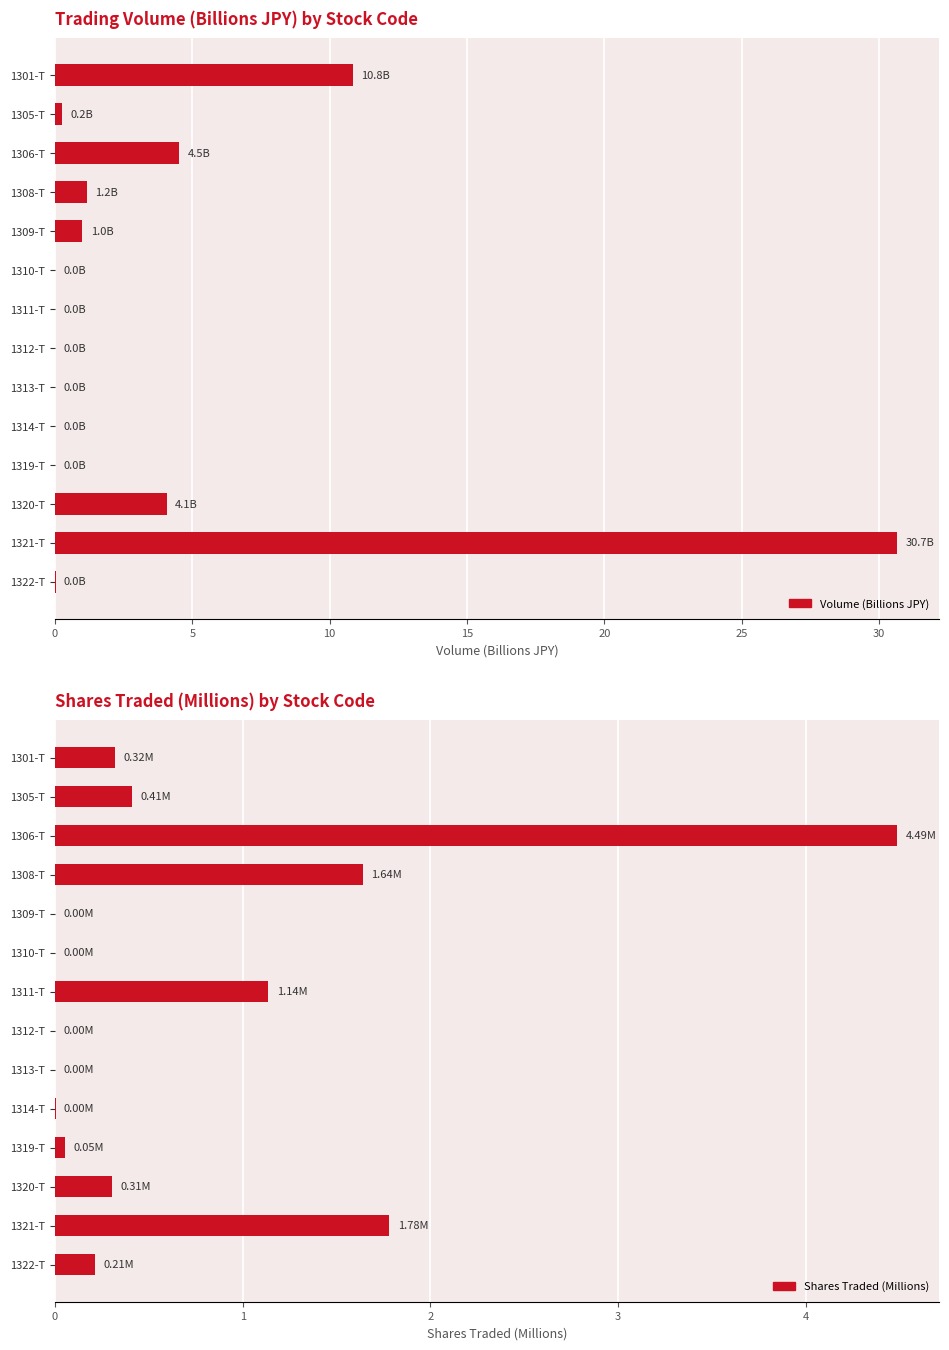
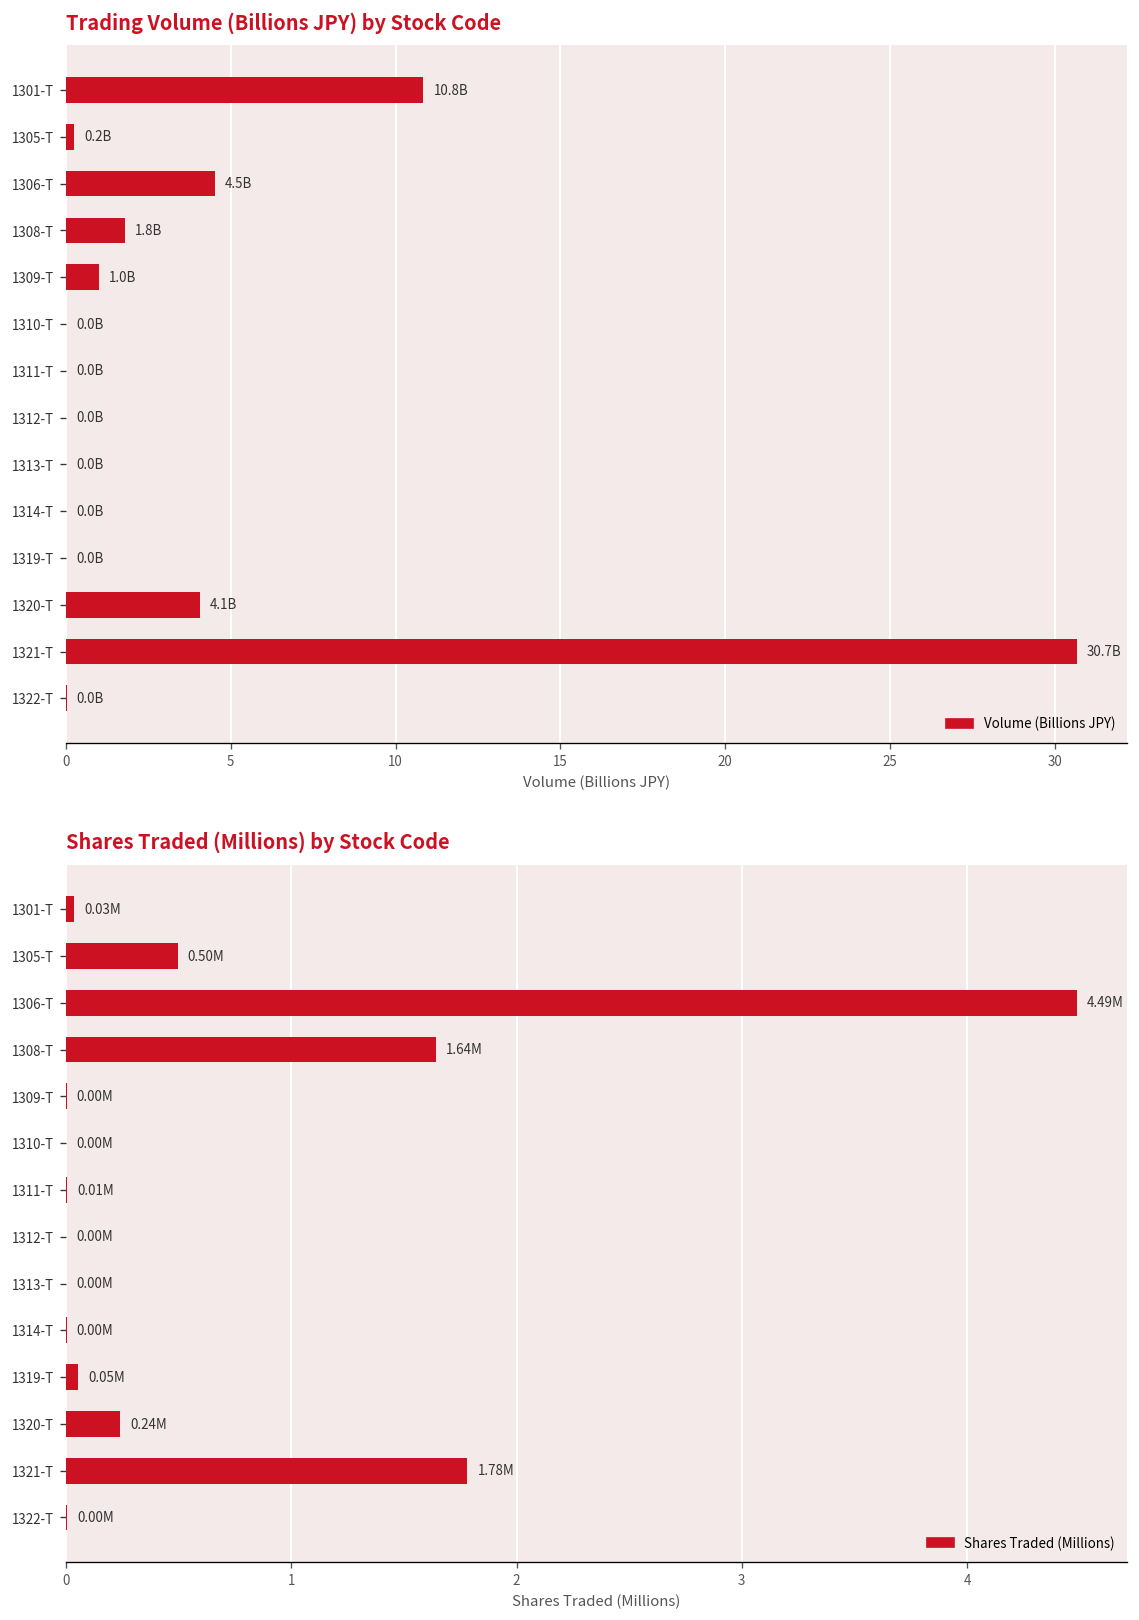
Trading Volume (Billions JPY) by Stock Code, 1308-T: 1.2B -> 1.8B
Shares Traded (Millions) by Stock Code, 1301-T: 0.32M -> 0.03M
Shares Traded (Millions) by Stock Code, 1305-T: 0.41M -> 0.50M
Shares Traded (Millions) by Stock Code, 1311-T: 1.14M -> 0.01M
Shares Traded (Millions) by Stock Code, 1320-T: 0.31M -> 0.24M
Shares Traded (Millions) by Stock Code, 1322-T: 0.21M -> 0.00M
